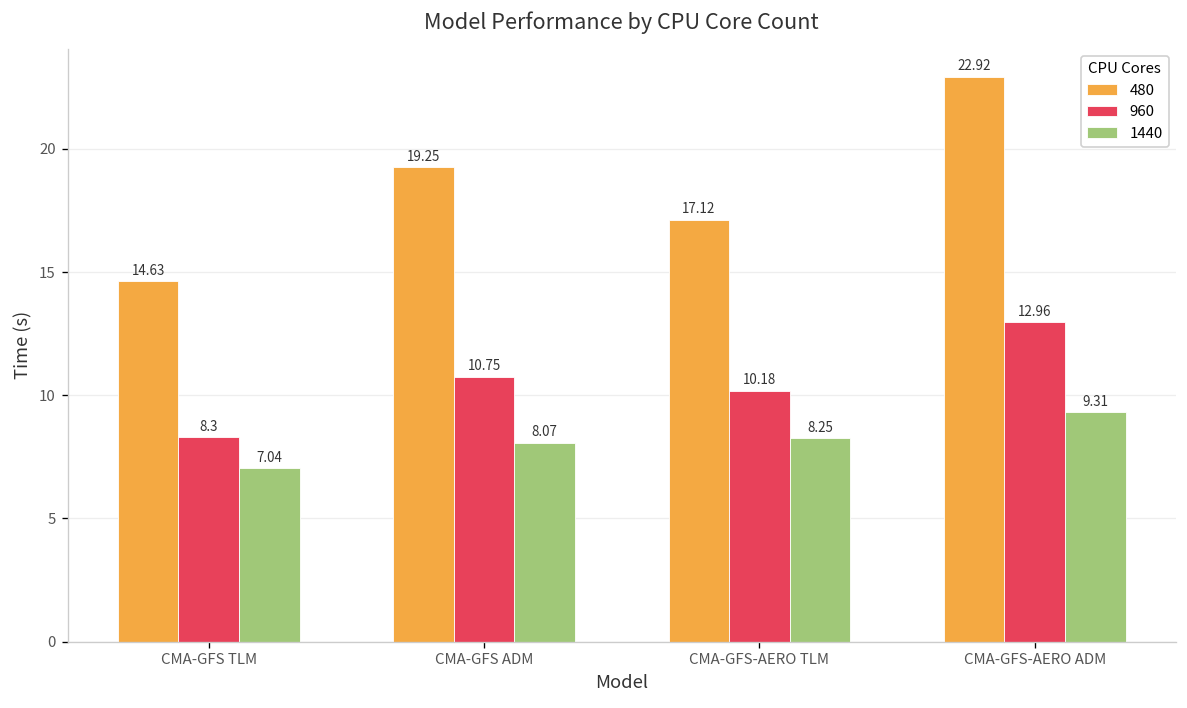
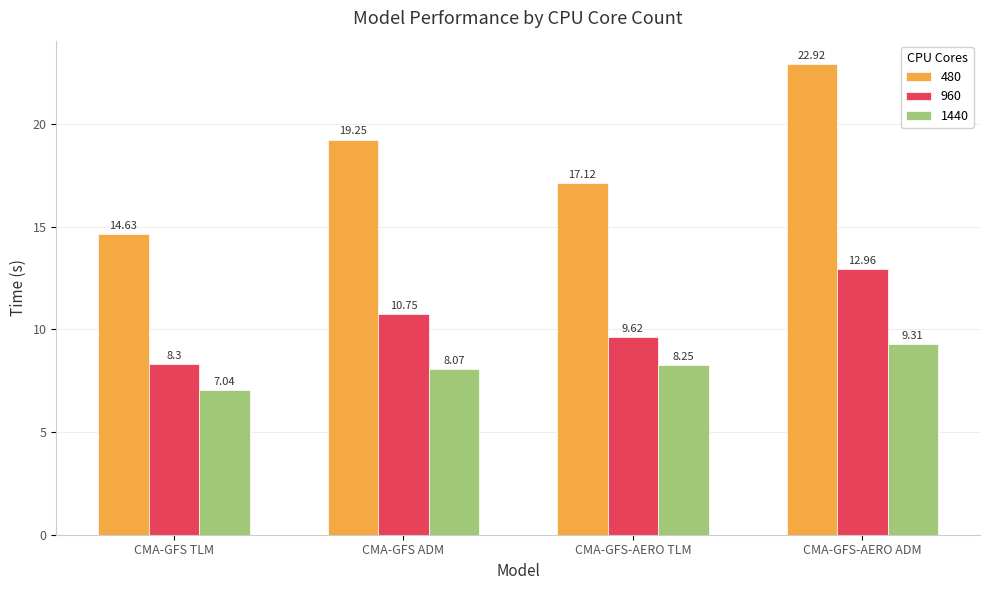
960, CMA-GFS-AERO TLM: 10.18 -> 9.62
